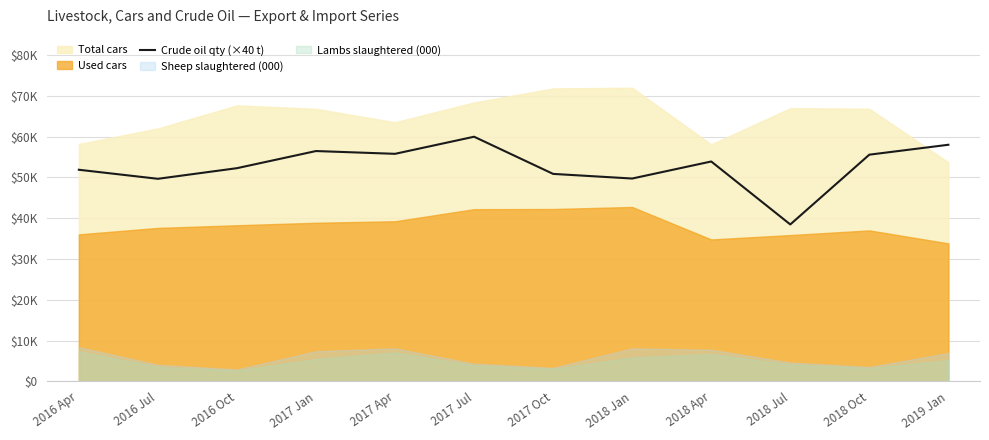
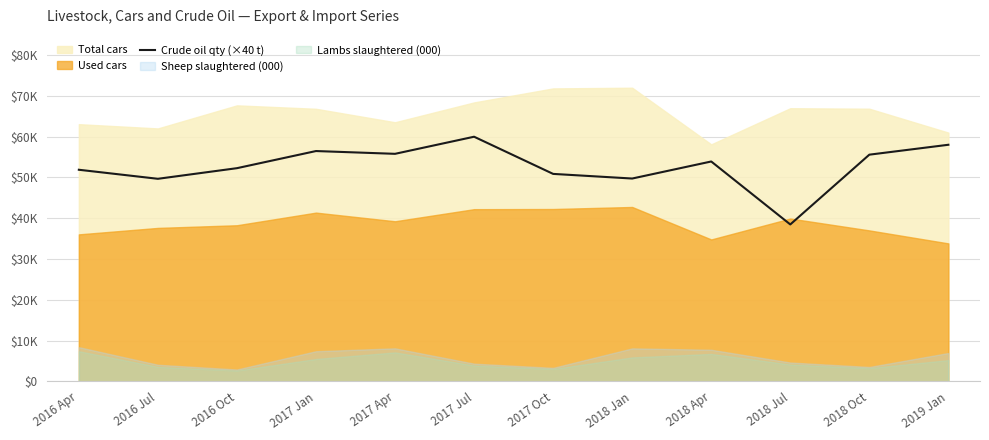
Total cars, 2016 Apr: $58000 -> $63000
Used cars, 2017 Jan: $39000 -> $41000
Used cars, 2018 Jul: $36000 -> $40000
Total cars, 2019 Jan: $54000 -> $61000
